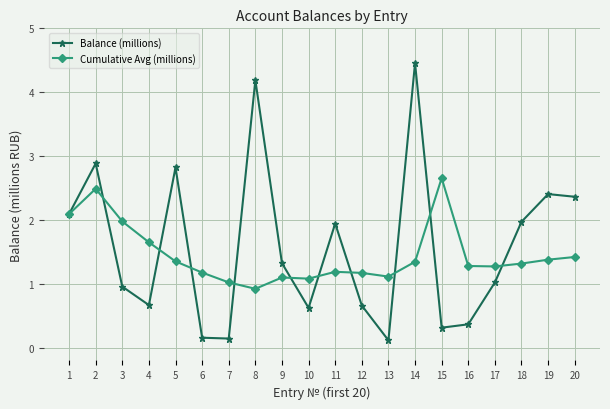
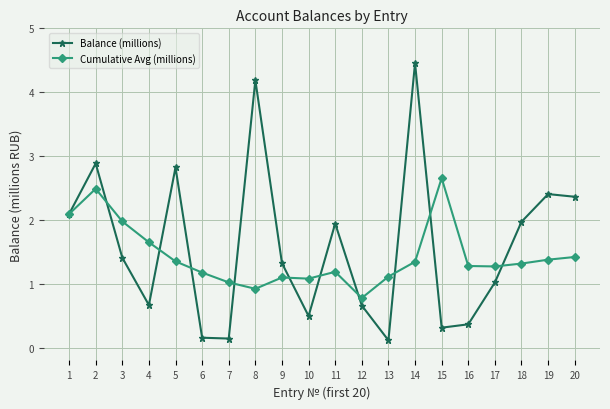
Balance (millions), 3: 1.0 -> 1.4
Balance (millions), 10: 0.6 -> 0.5
Cumulative Avg (millions), 12: 1.2 -> 0.8
